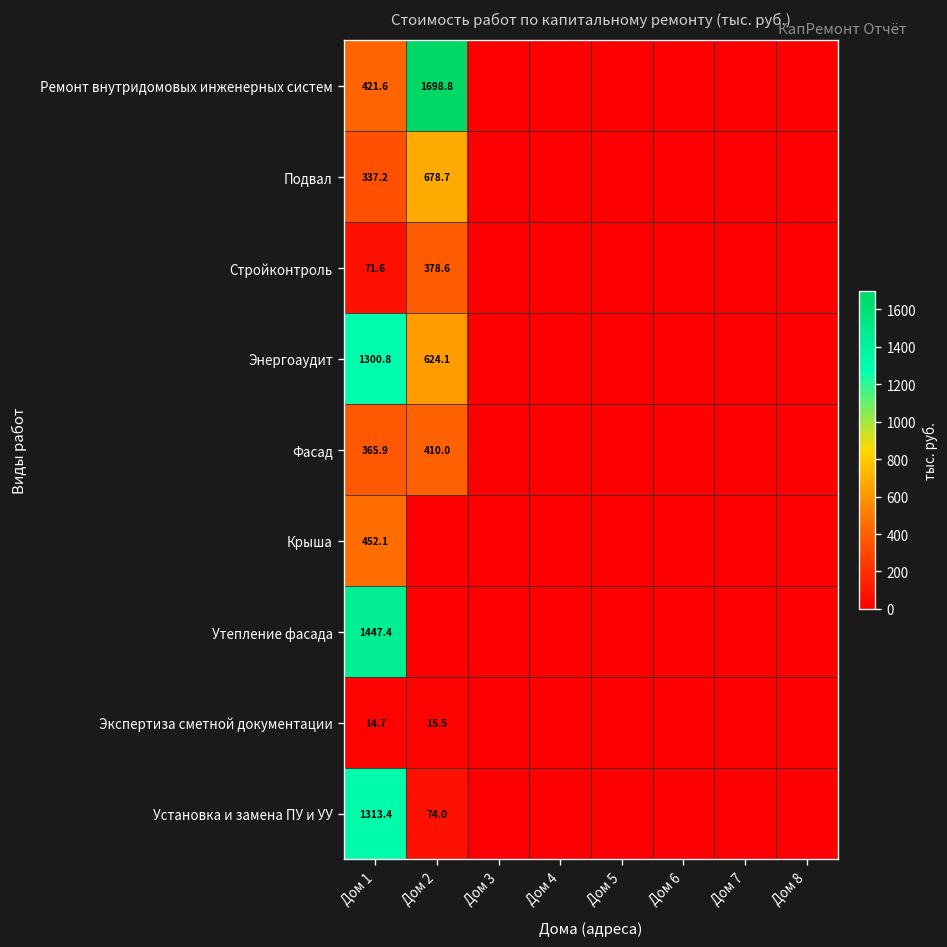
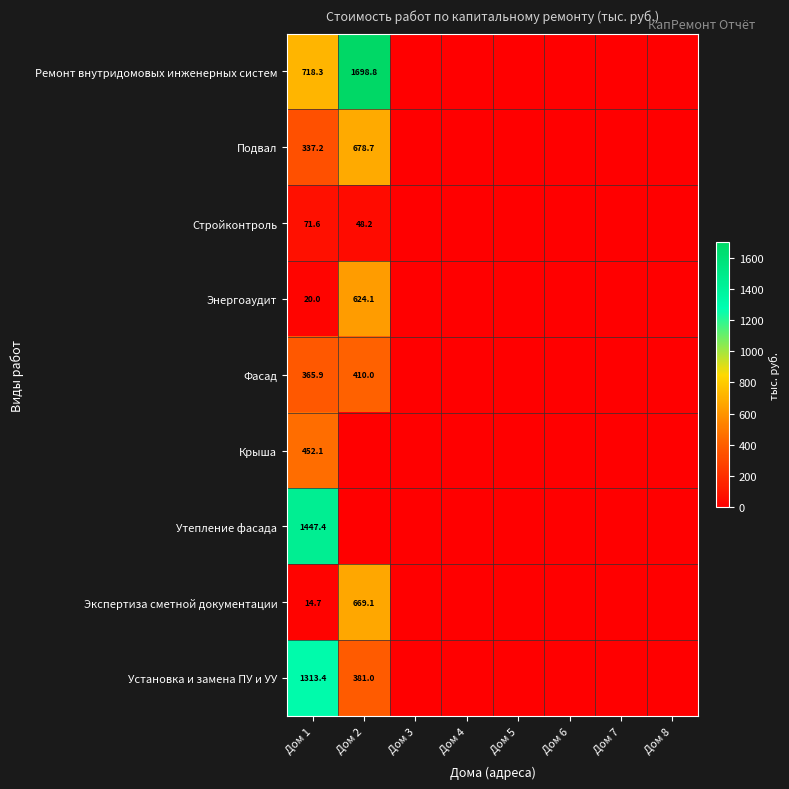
Ремонт внутридомовых инженерных систем, Дом 1: 421.6 -> 718.3
Стройконтроль, Дом 2: 378.6 -> 48.2
Энергоаудит, Дом 1: 1300.8 -> 20.0
Экспертиза сметной документации, Дом 2: 15.5 -> 669.1
Установка и замена ПУ и УУ, Дом 2: 74.0 -> 381.0
